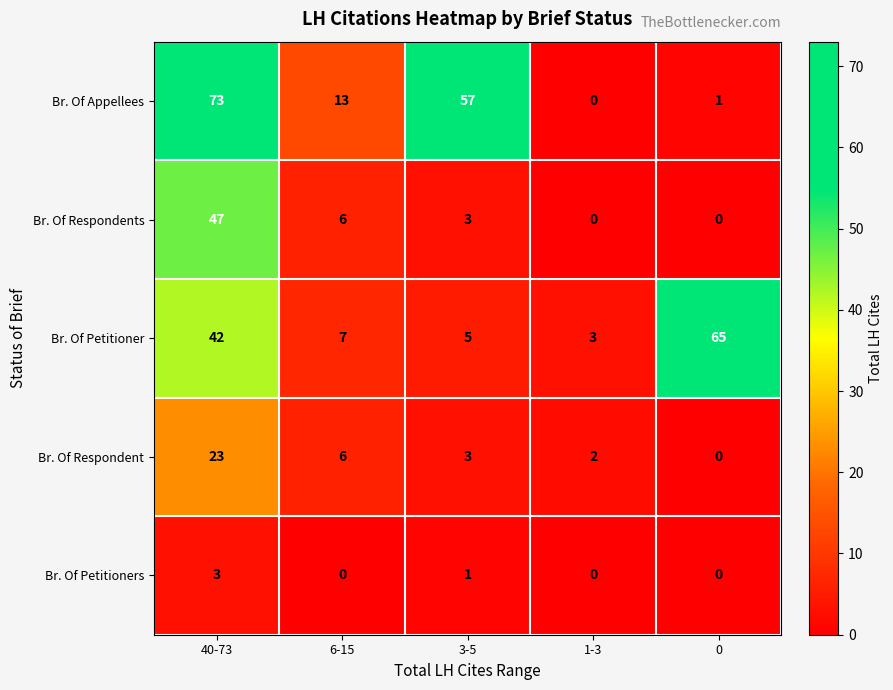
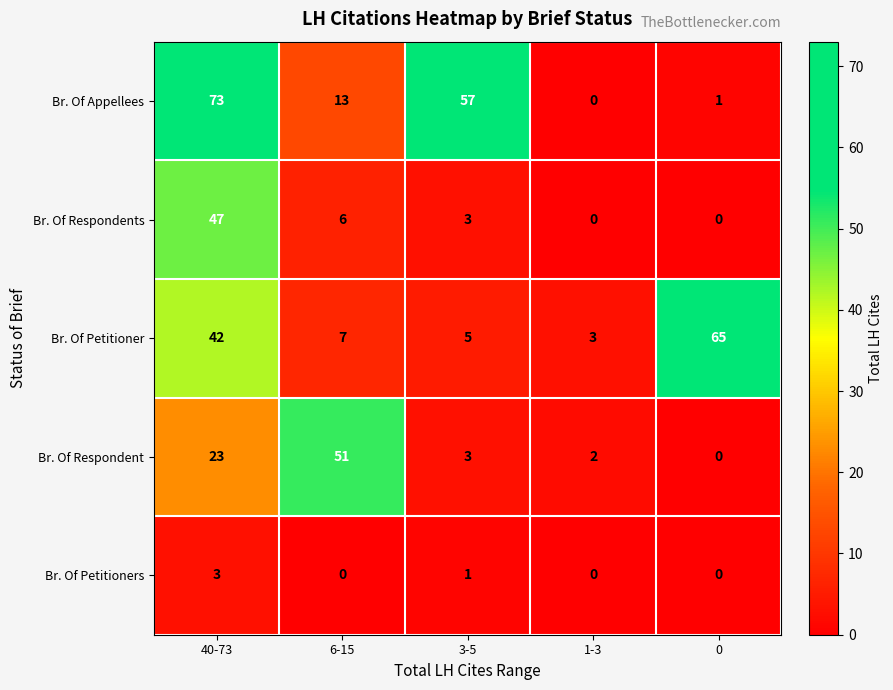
Br. Of Respondent, 6-15: 6 -> 51
